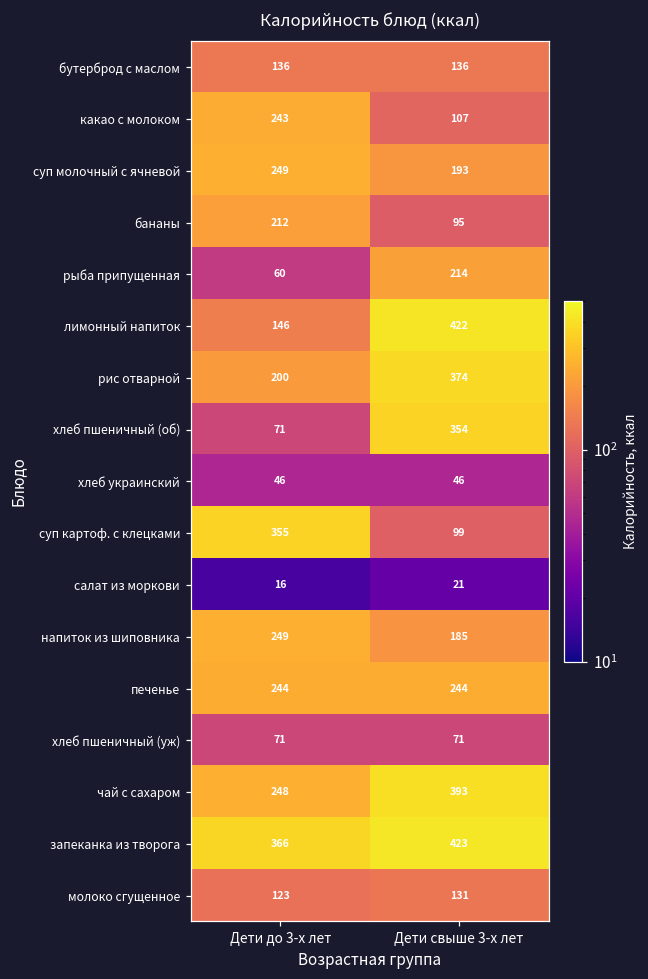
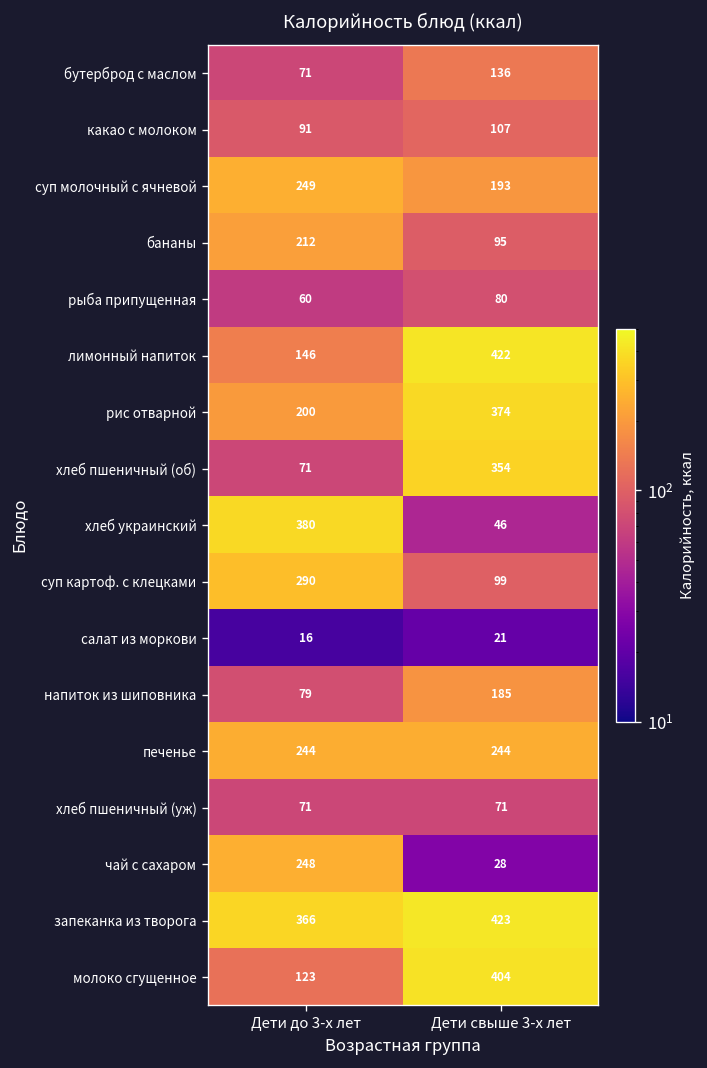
бутерброд с маслом, Дети до 3-х лет: 136 -> 71
какао с молоком, Дети до 3-х лет: 243 -> 91
рыба припущенная, Дети свыше 3-х лет: 214 -> 80
хлеб украинский, Дети до 3-х лет: 46 -> 380
суп картоф. с клецками, Дети до 3-х лет: 355 -> 290
напиток из шиповника, Дети до 3-х лет: 249 -> 79
чай с сахаром, Дети свыше 3-х лет: 393 -> 28
молоко сгущенное, Дети свыше 3-х лет: 131 -> 404
